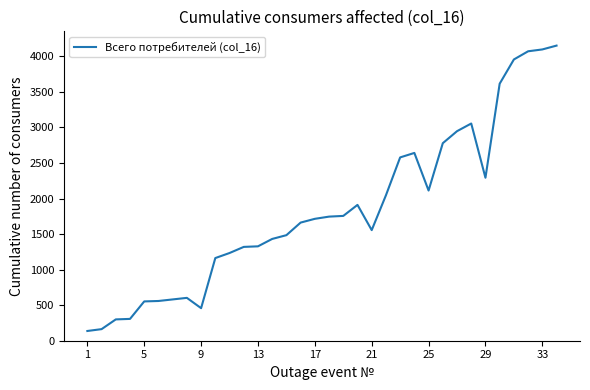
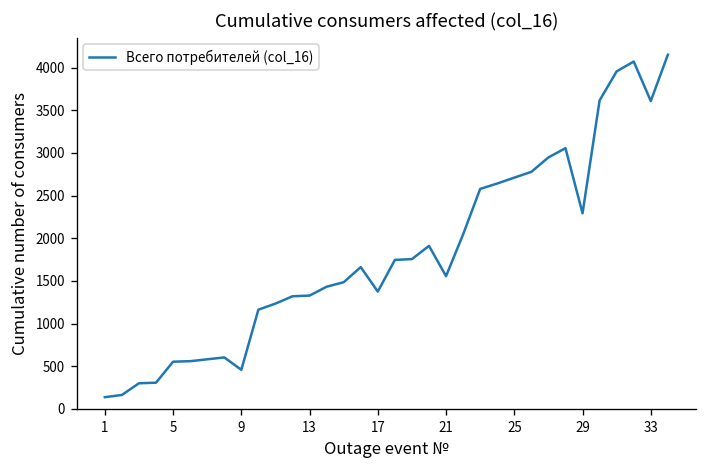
17: 1700 -> 1400
25: 2100 -> 2700
33: 4100 -> 3600
